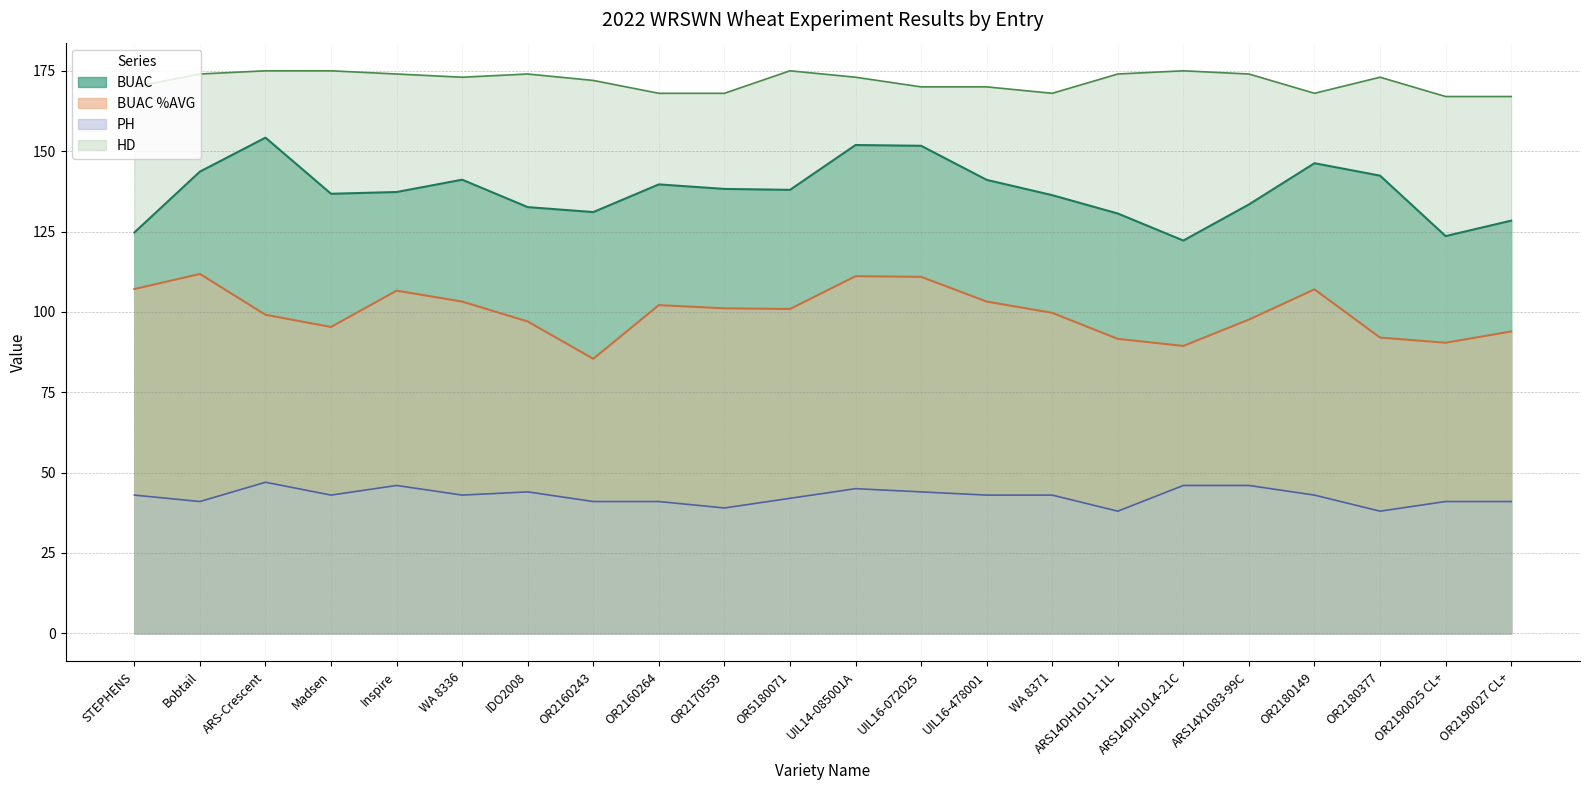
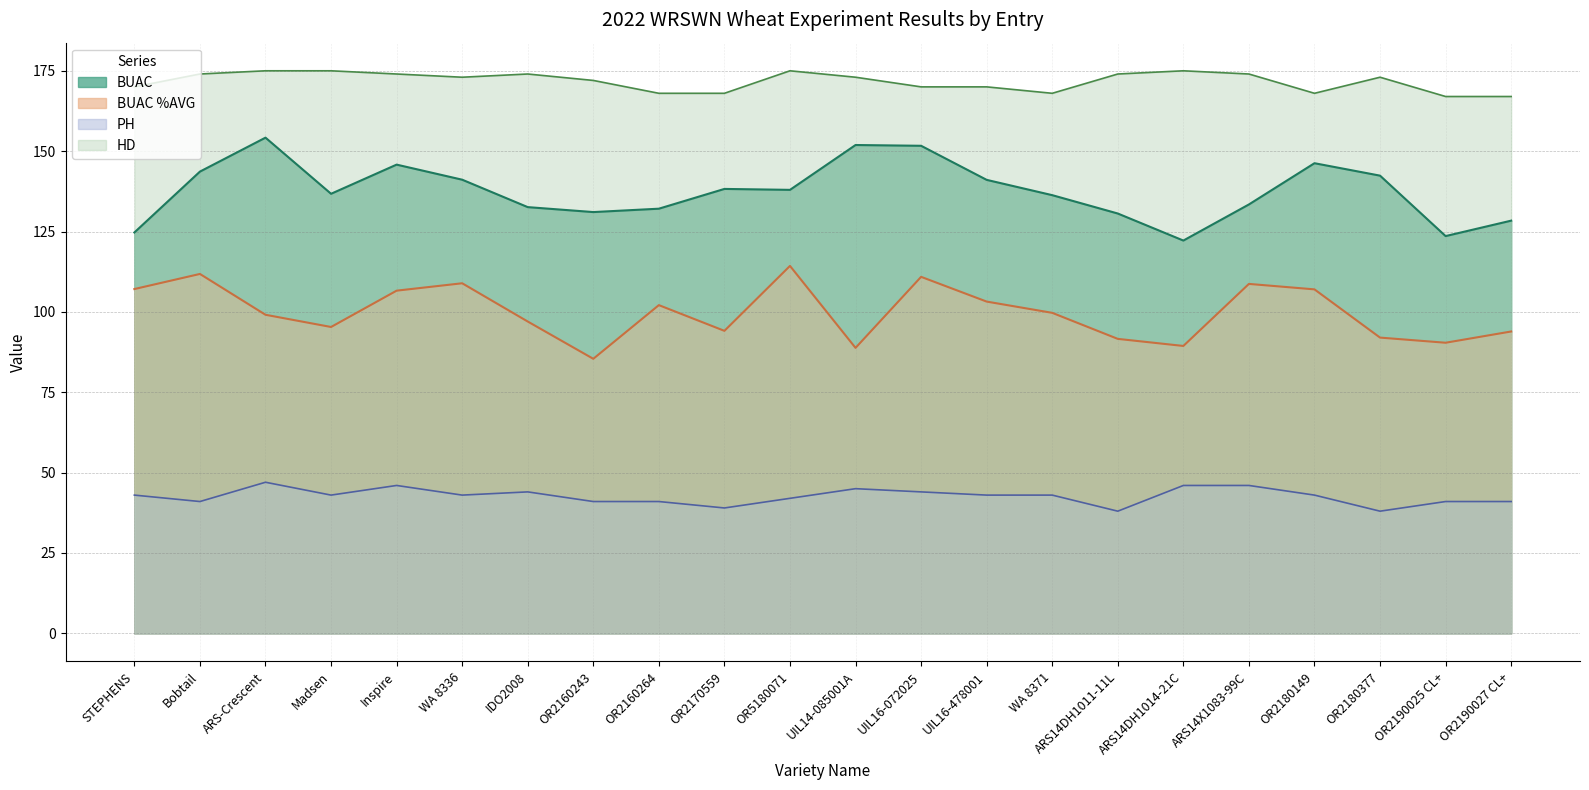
BUAC, Inspire: 137 -> 146
BUAC %AVG, WA 8336: 103 -> 109
BUAC, OR2160264: 140 -> 132
BUAC %AVG, OR2170559: 101 -> 94
BUAC %AVG, OR5180071: 101 -> 114
BUAC %AVG, UIL14-085001A: 111 -> 89
BUAC %AVG, ARS14X1083-99C: 98 -> 109
